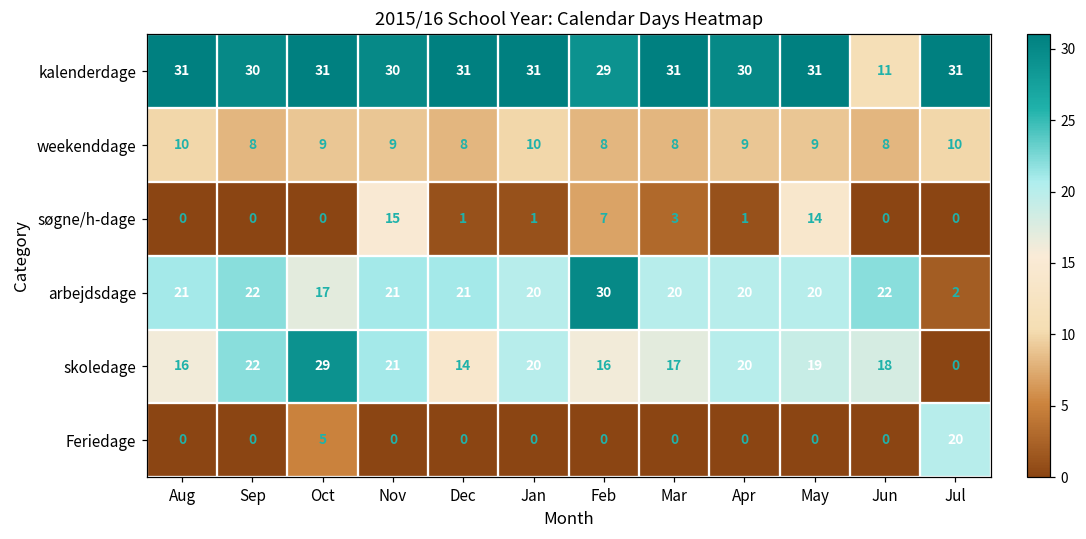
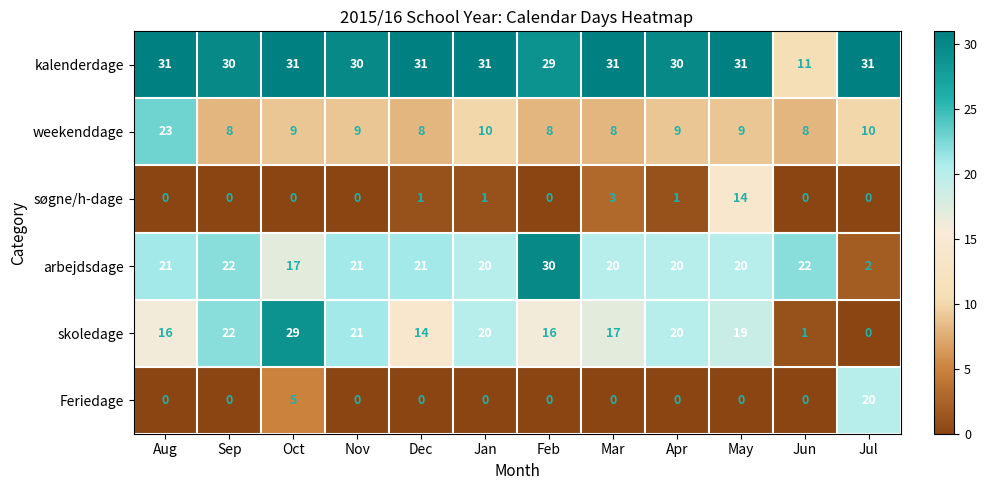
weekenddage, Aug: 10 -> 23
søgne/h-dage, Nov: 15 -> 0
søgne/h-dage, Feb: 7 -> 0
skoledage, Jun: 18 -> 1
